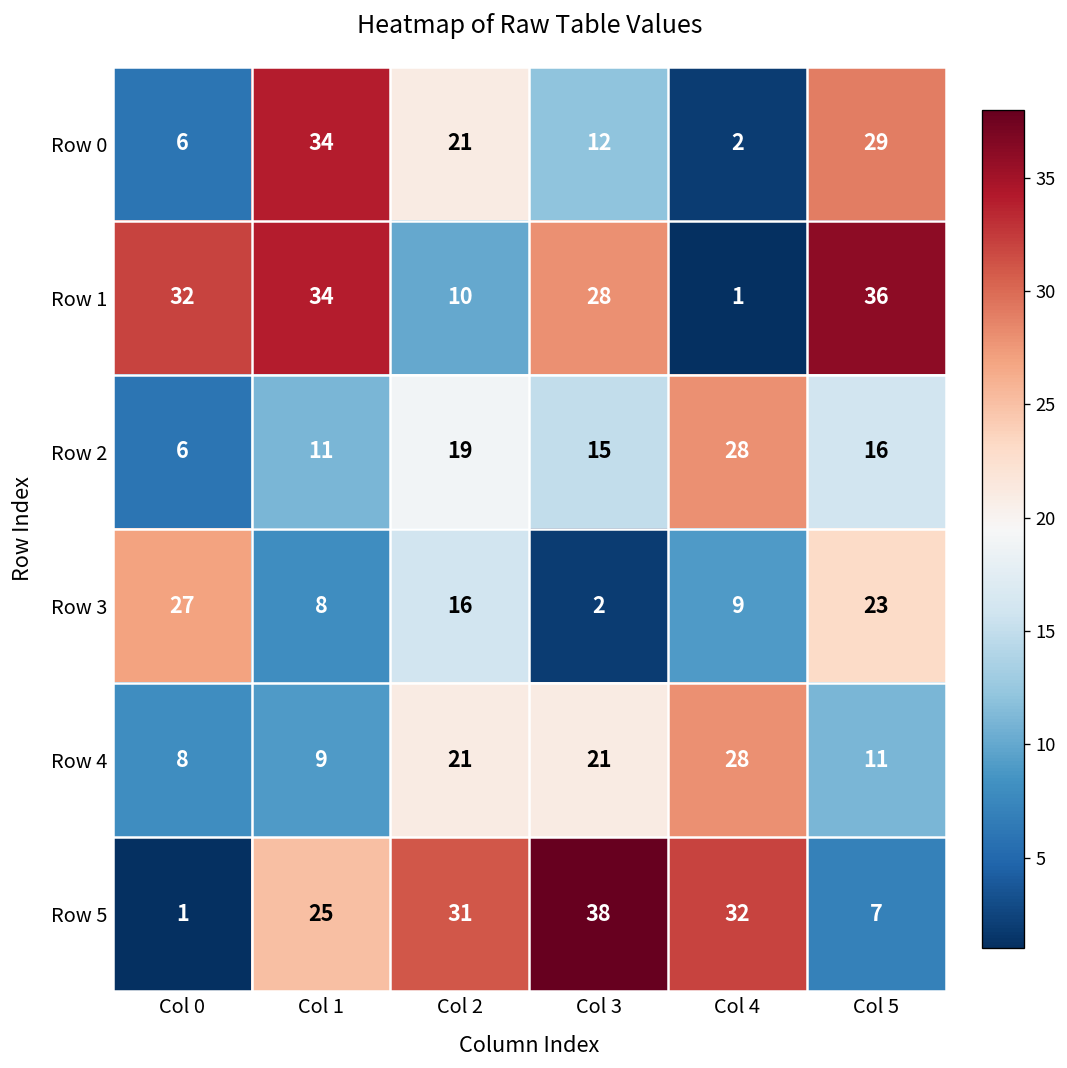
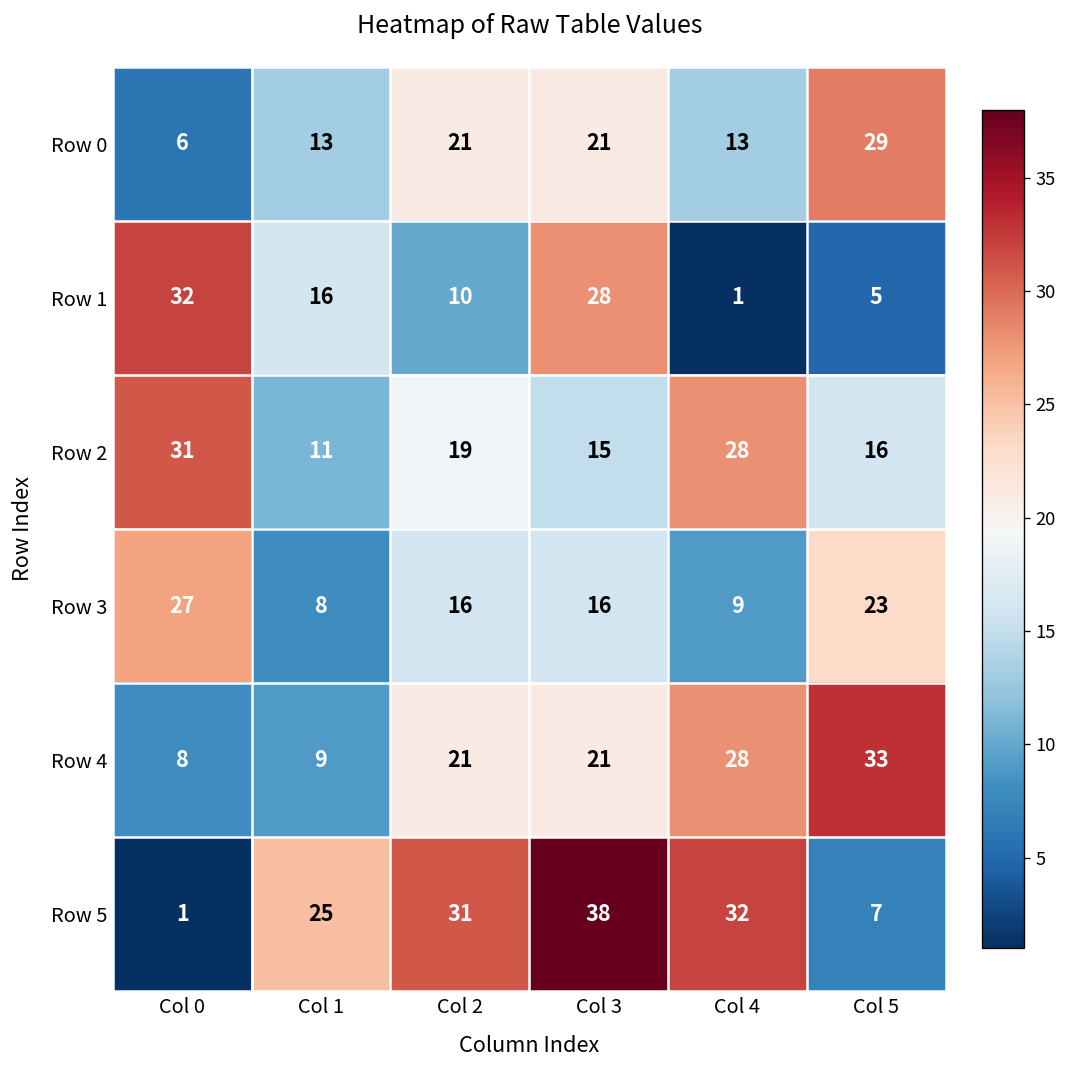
Row 0, Col 1: 34 -> 13
Row 0, Col 3: 12 -> 21
Row 0, Col 4: 2 -> 13
Row 1, Col 1: 34 -> 16
Row 1, Col 5: 36 -> 5
Row 2, Col 0: 6 -> 31
Row 3, Col 3: 2 -> 16
Row 4, Col 5: 11 -> 33
